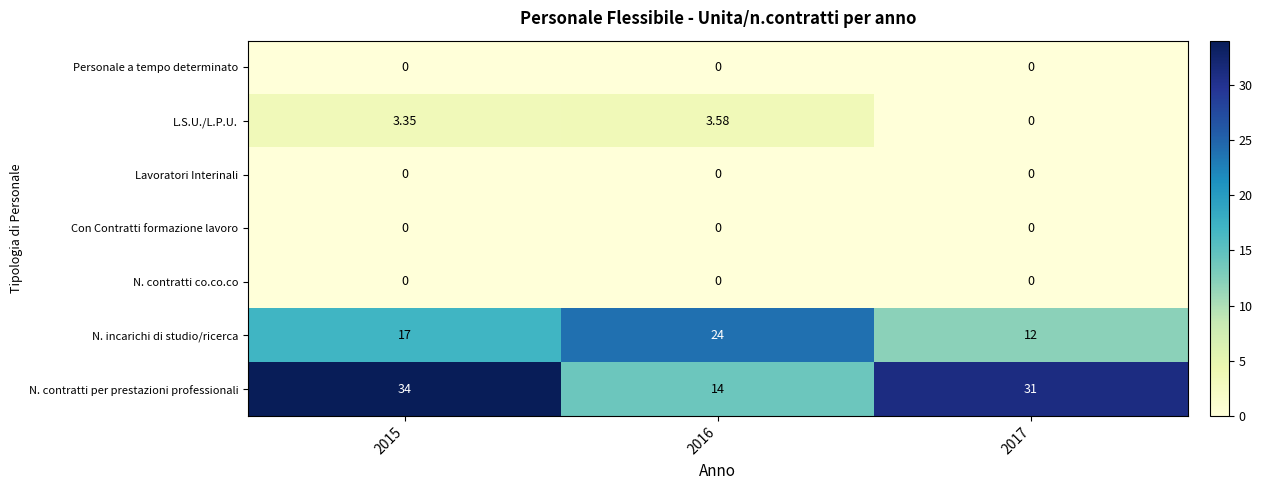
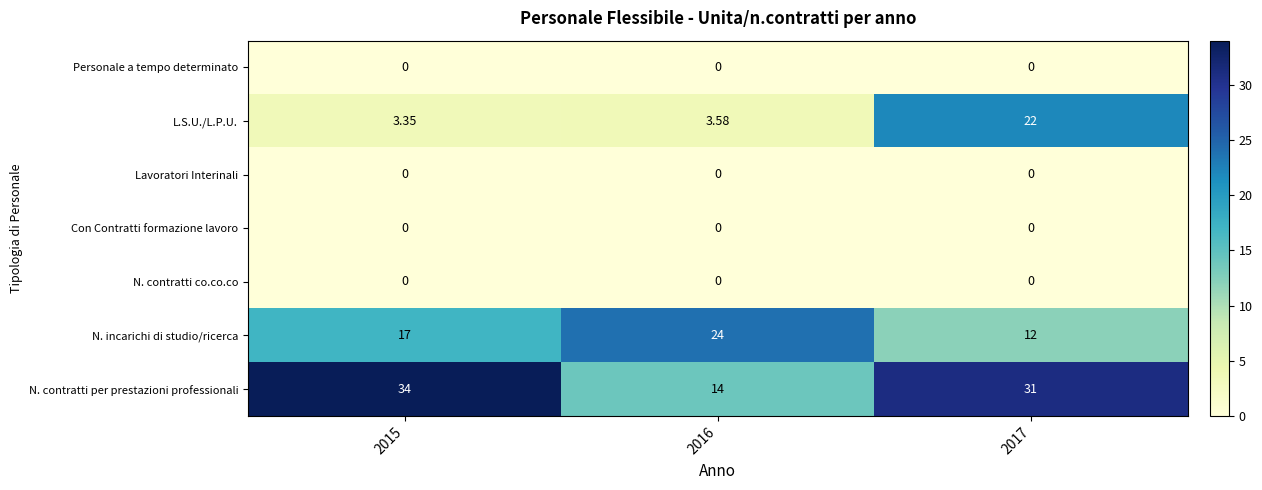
L.S.U./L.P.U., 2017: 0 -> 22
